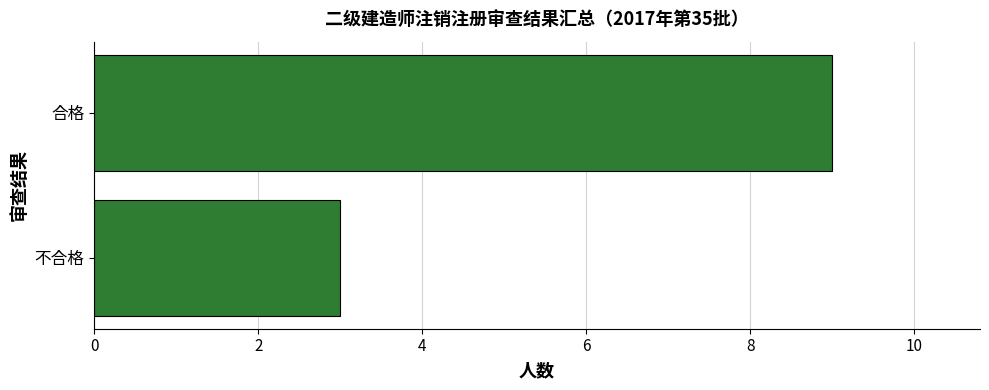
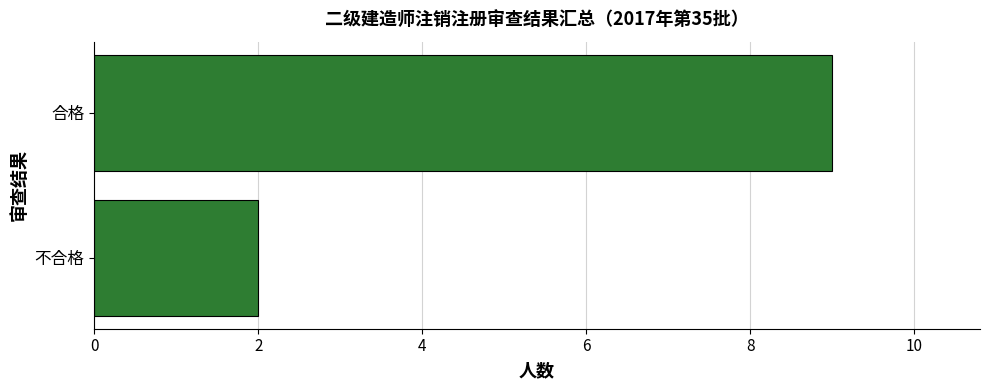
不合格: 3 -> 2
